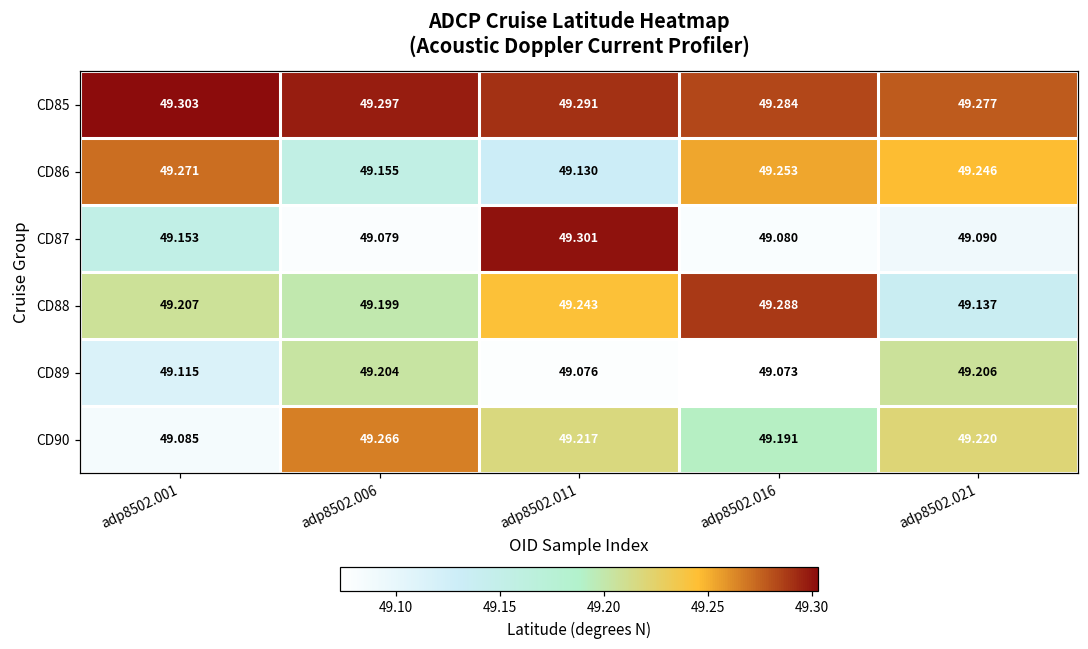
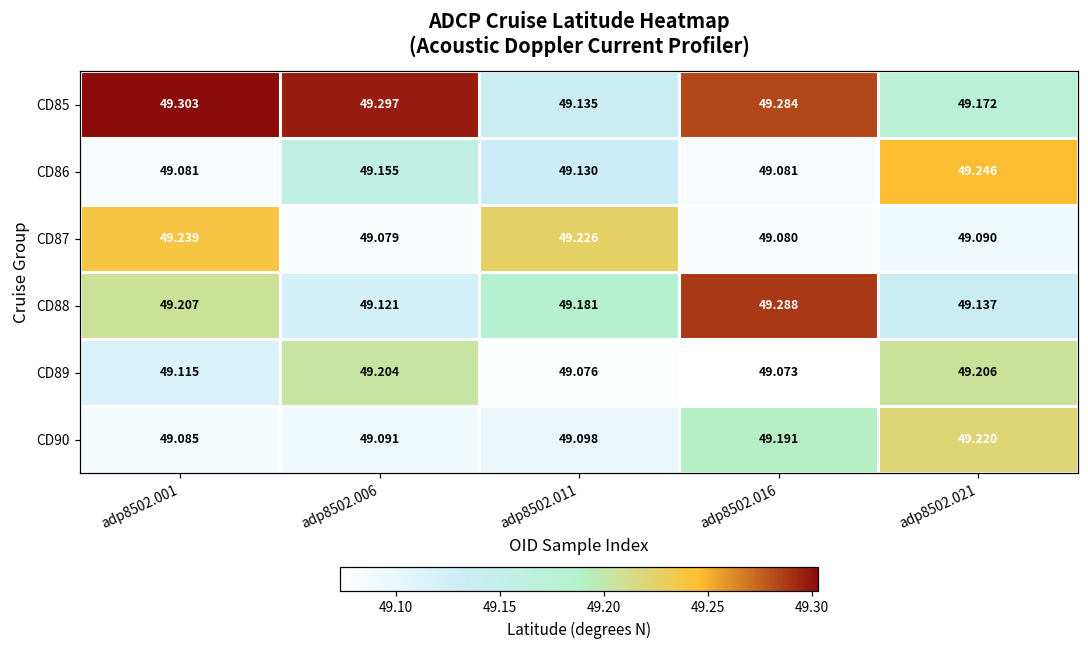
CD85, adp8502.011: 49.291 -> 49.135
CD85, adp8502.021: 49.277 -> 49.172
CD86, adp8502.001: 49.271 -> 49.081
CD86, adp8502.016: 49.253 -> 49.081
CD87, adp8502.001: 49.153 -> 49.239
CD87, adp8502.011: 49.301 -> 49.226
CD88, adp8502.006: 49.199 -> 49.121
CD88, adp8502.011: 49.243 -> 49.181
CD90, adp8502.006: 49.266 -> 49.091
CD90, adp8502.011: 49.217 -> 49.098
